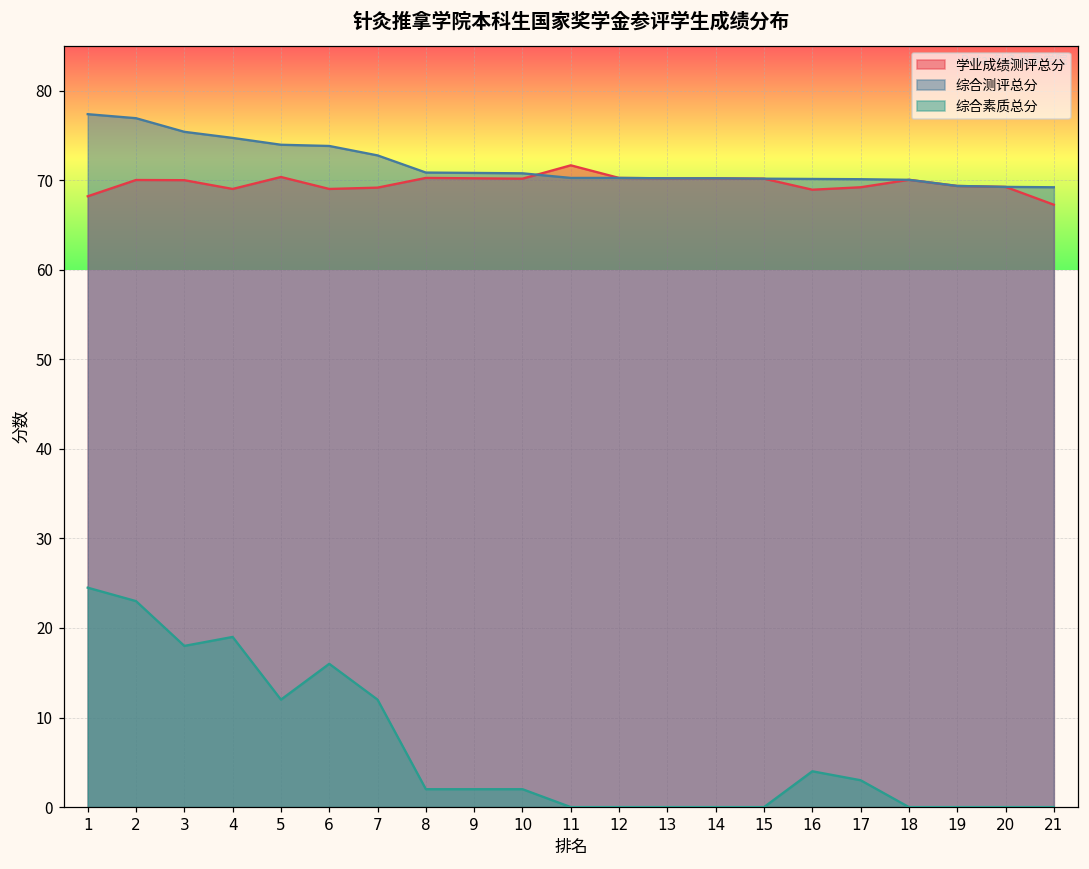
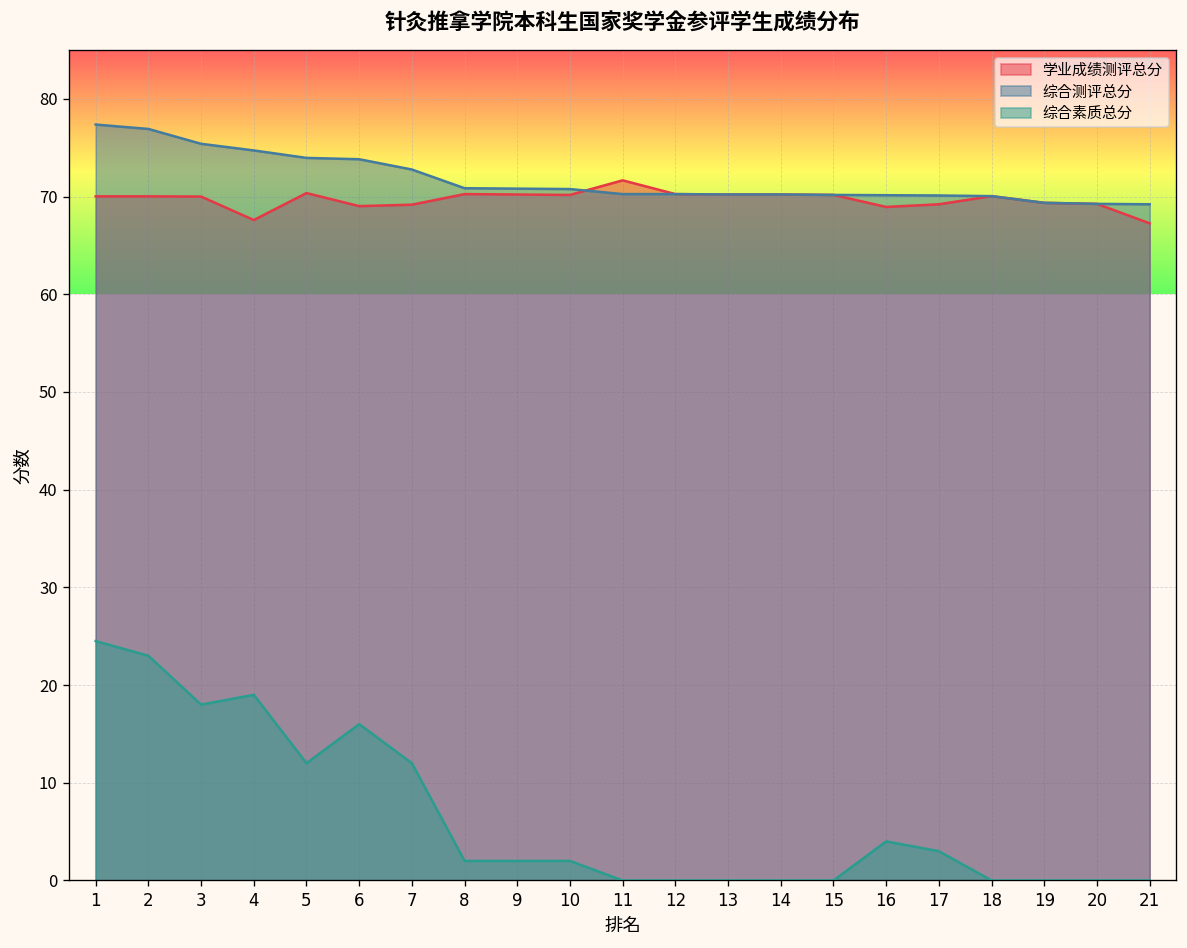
学业成绩测评总分, 1: 68 -> 70
学业成绩测评总分, 4: 69 -> 68
